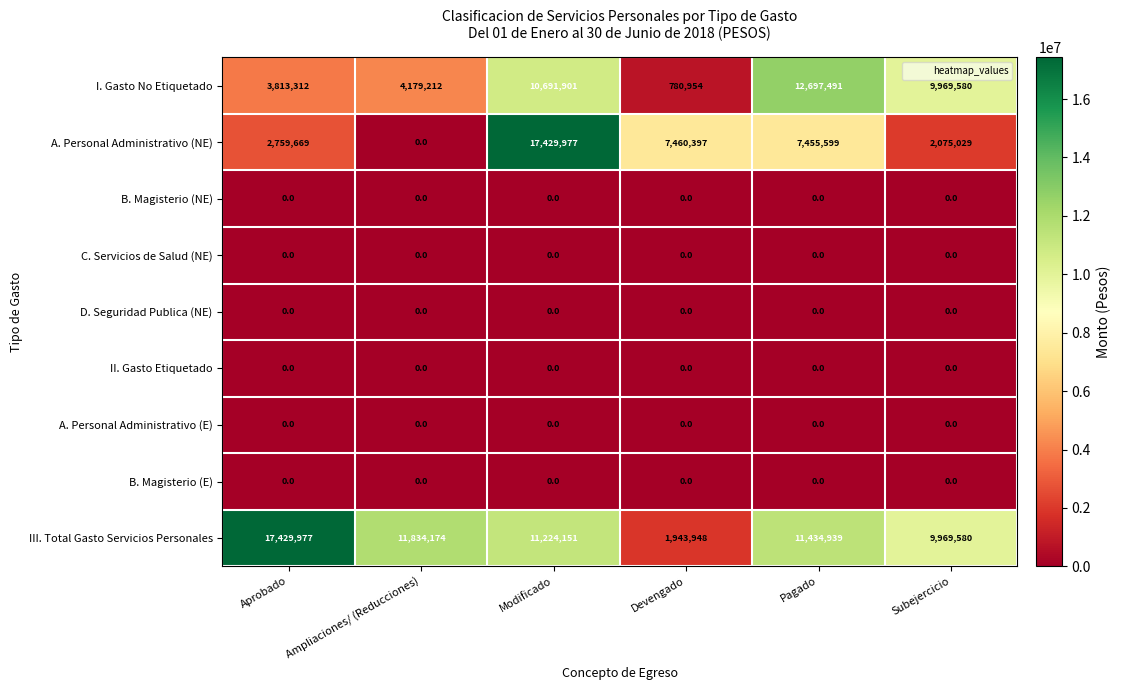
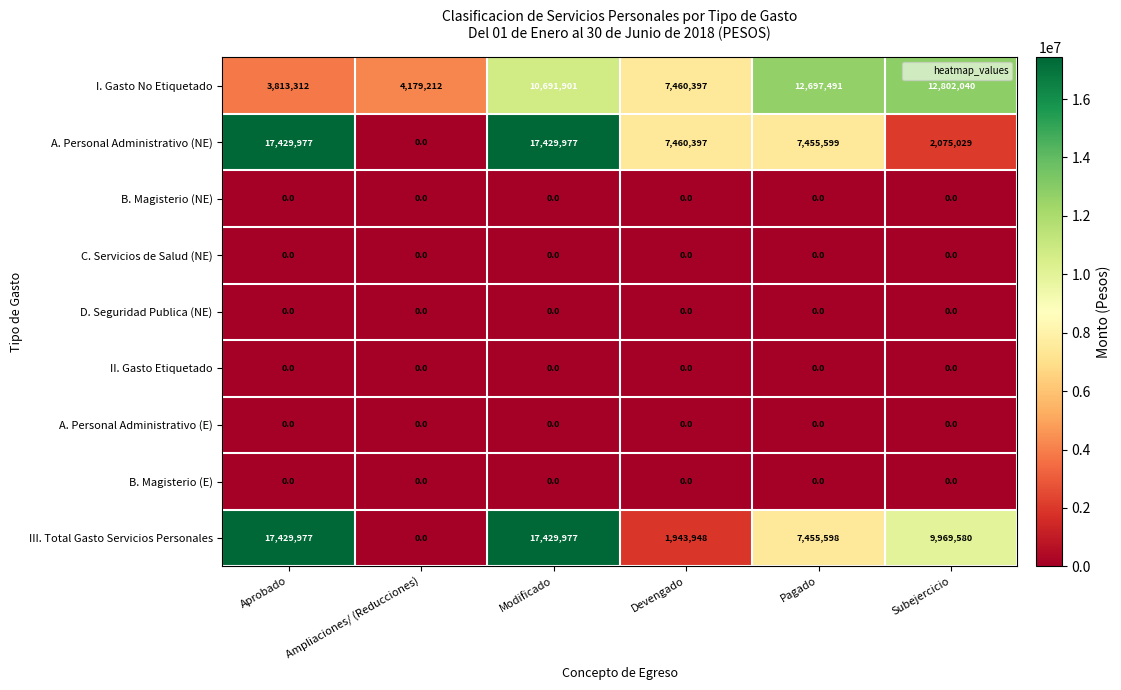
I. Gasto No Etiquetado, Devengado: 780,954 -> 7,460,397
I. Gasto No Etiquetado, Subejercicio: 9,969,580 -> 12,802,040
A. Personal Administrativo (NE), Aprobado: 2,759,669 -> 17,429,977
III. Total Gasto Servicios Personales, Ampliaciones/ (Reducciones): 11,834,174 -> 0.0
III. Total Gasto Servicios Personales, Modificado: 11,224,151 -> 17,429,977
III. Total Gasto Servicios Personales, Pagado: 11,434,939 -> 7,455,598
